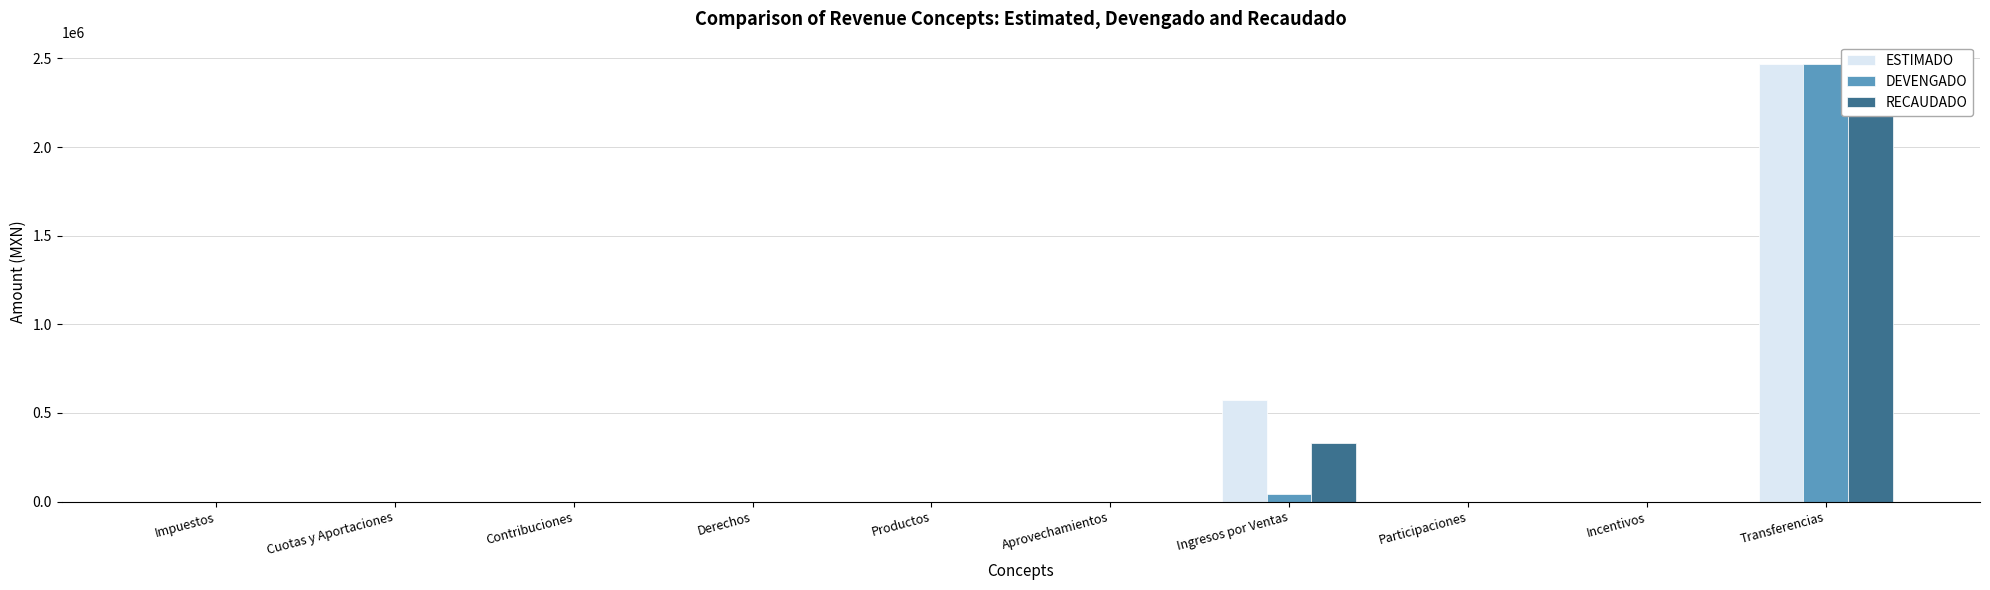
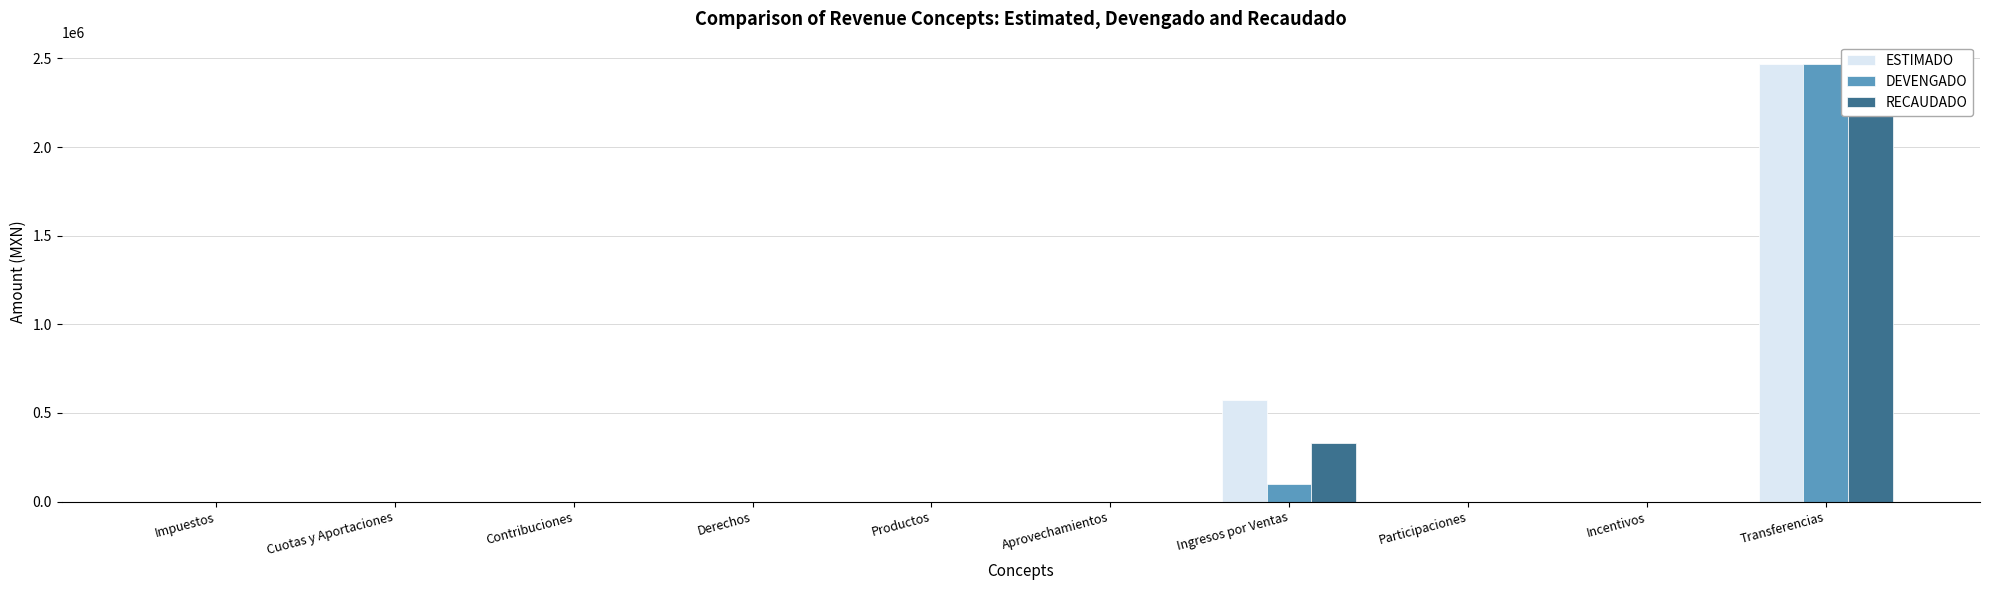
DEVENGADO, Ingresos por Ventas: 40000 -> 100000
